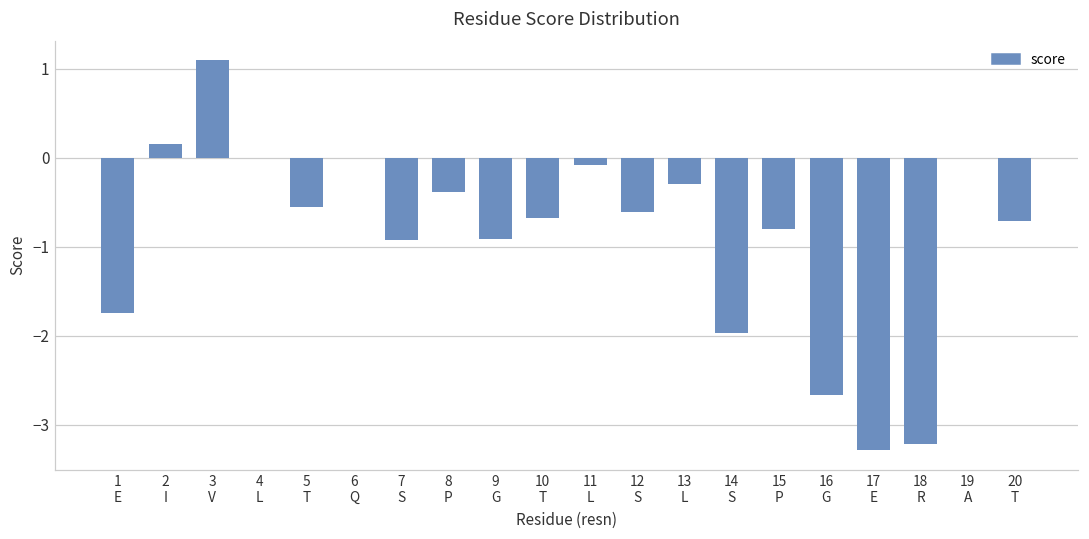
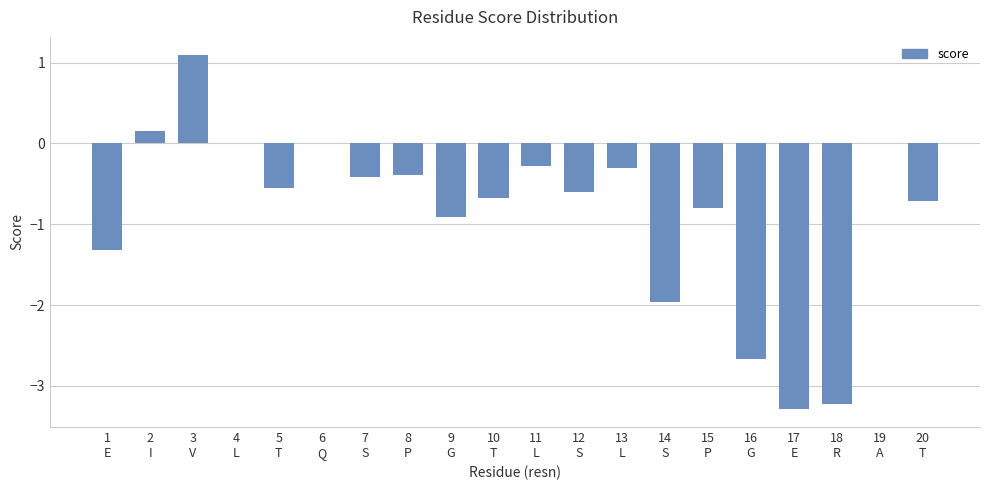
1 E: -1.7 -> -1.3
7 S: -0.9 -> -0.4
11 L: -0.1 -> -0.3
